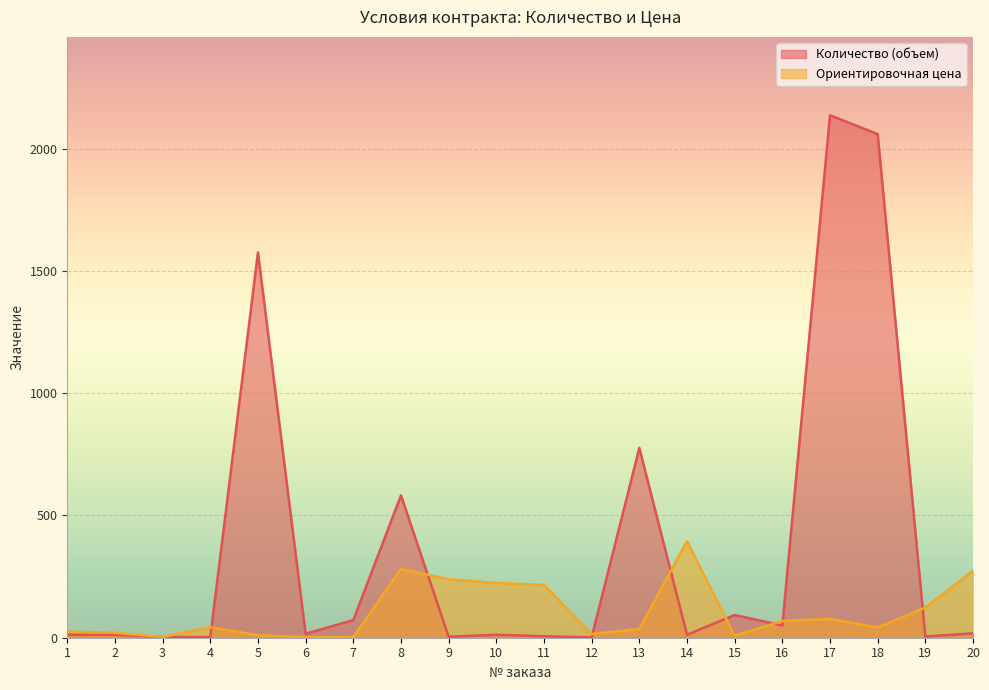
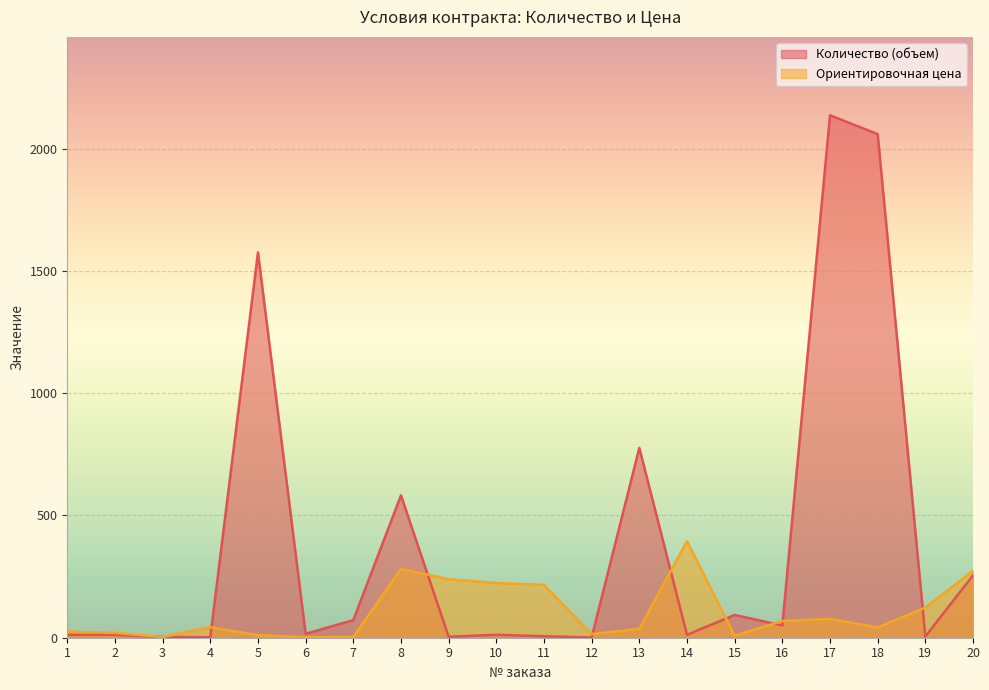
Количество (объем), 20: 20 -> 260
